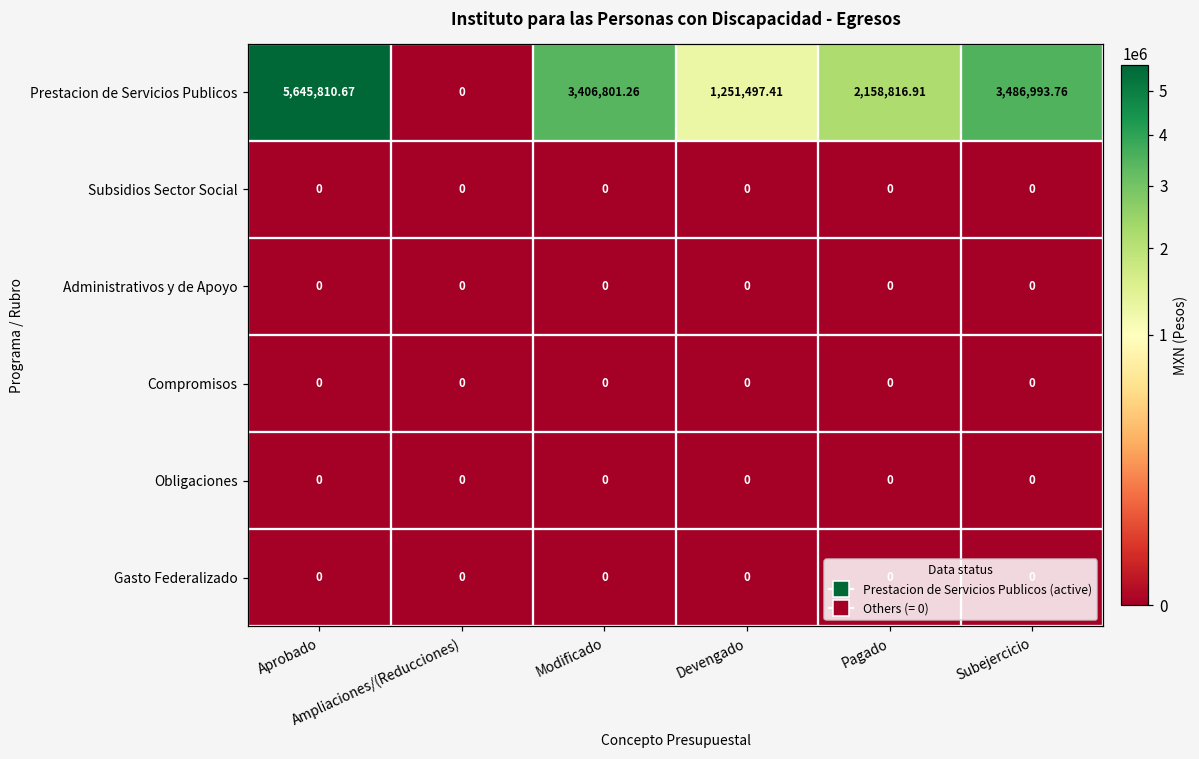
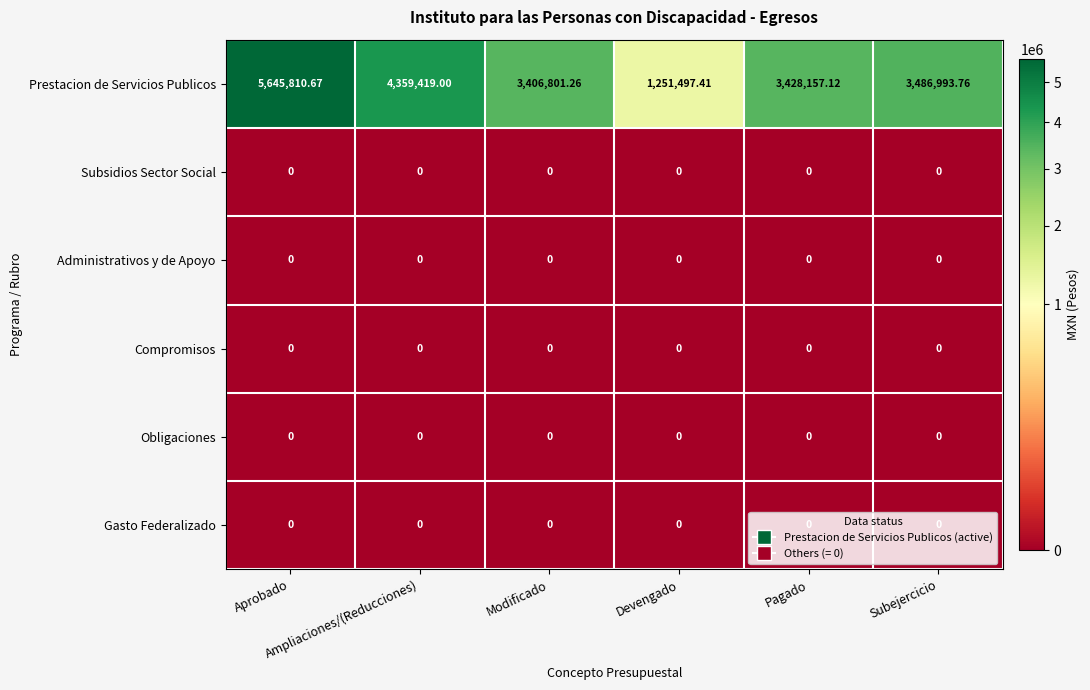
Prestacion de Servicios Publicos, Ampliaciones/(Reducciones): 0 -> 4,359,419.00
Prestacion de Servicios Publicos, Pagado: 2,158,816.91 -> 3,428,157.12
